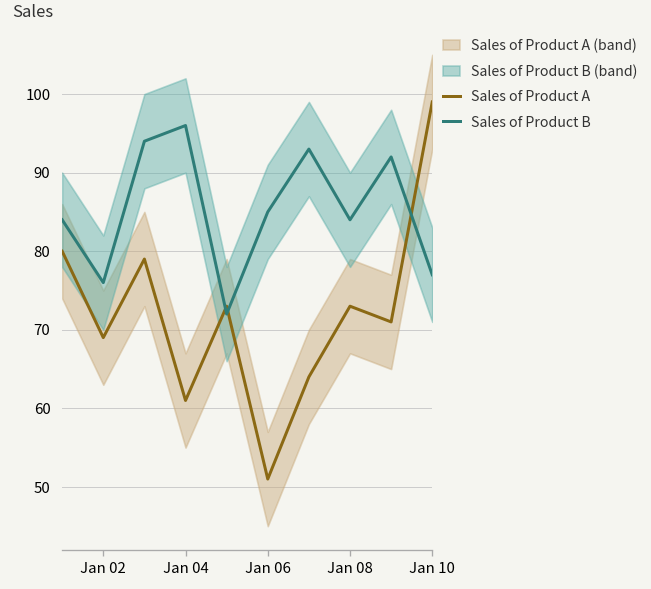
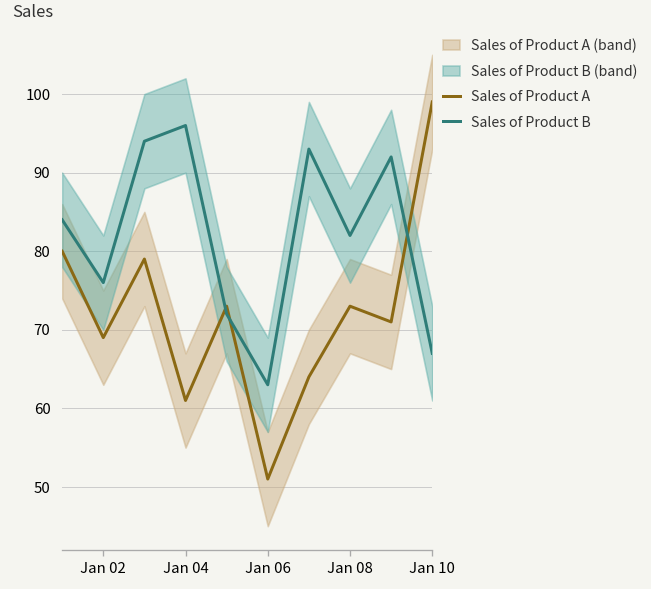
Sales of Product B, Jan 06: 85 -> 63
Sales of Product B, Jan 08: 84 -> 82
Sales of Product B, Jan 10: 77 -> 67
